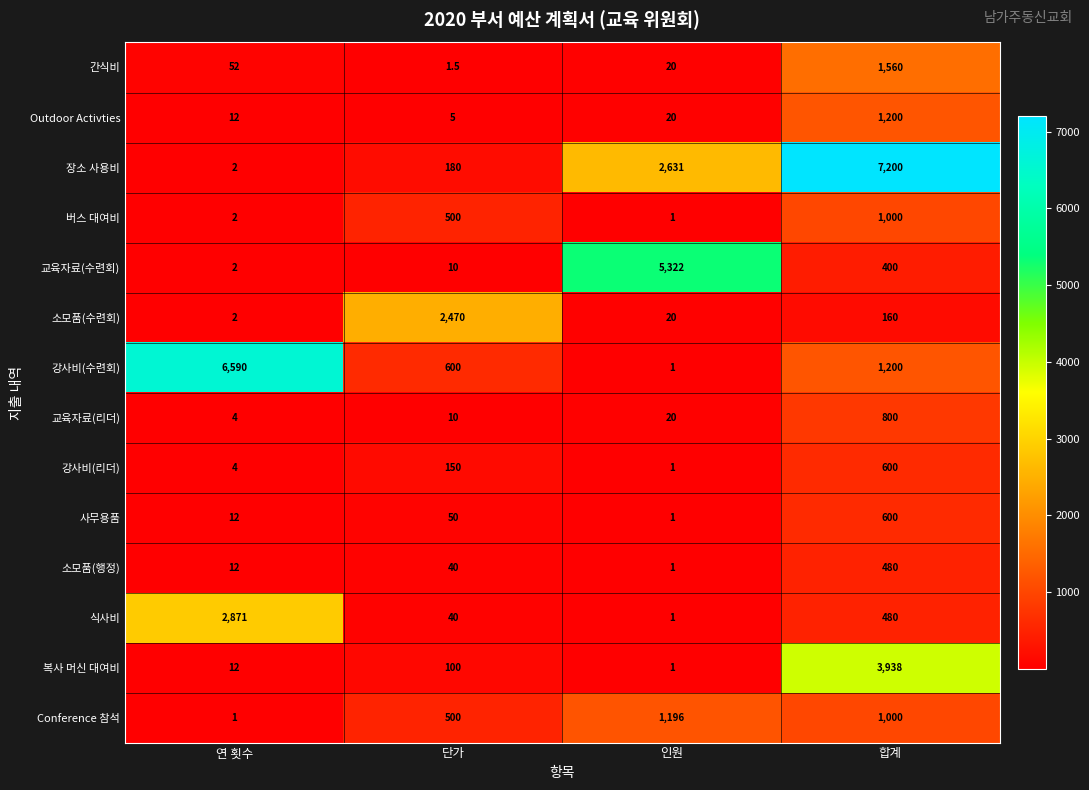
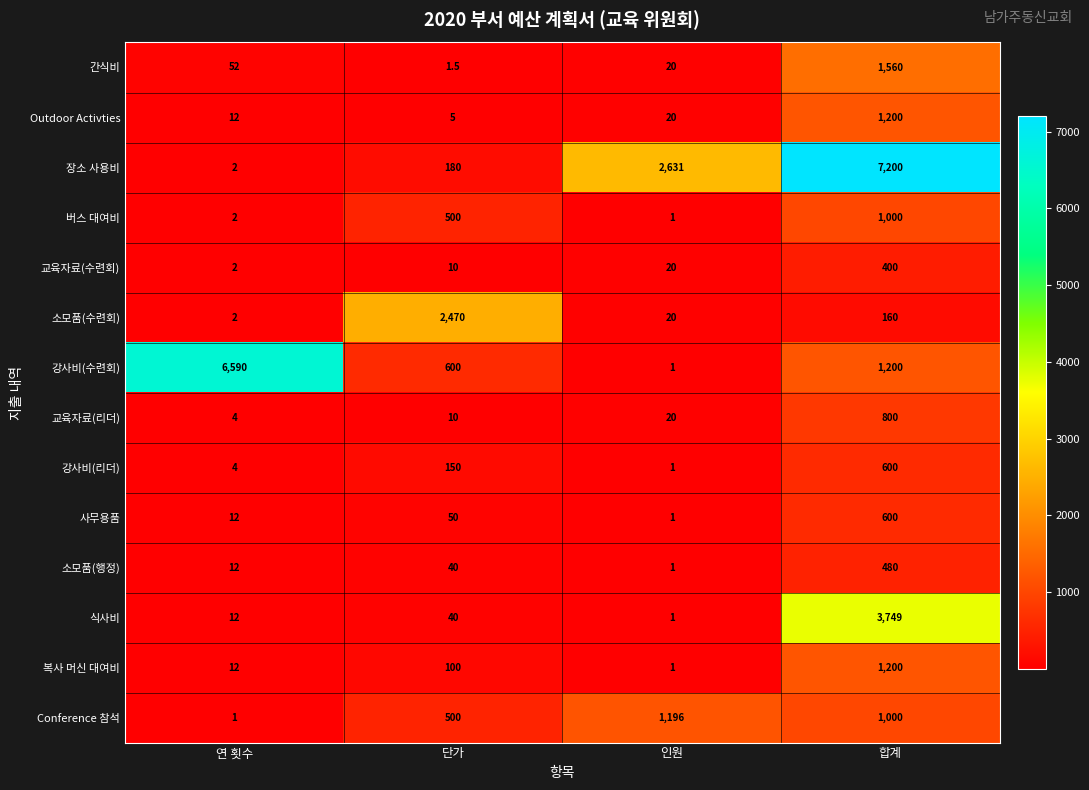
교육자료(수련회), 인원: 5,322 -> 20
식사비, 연 횟수: 2,871 -> 12
식사비, 합계: 480 -> 3,749
복사 머신 대여비, 합계: 3,938 -> 1,200
